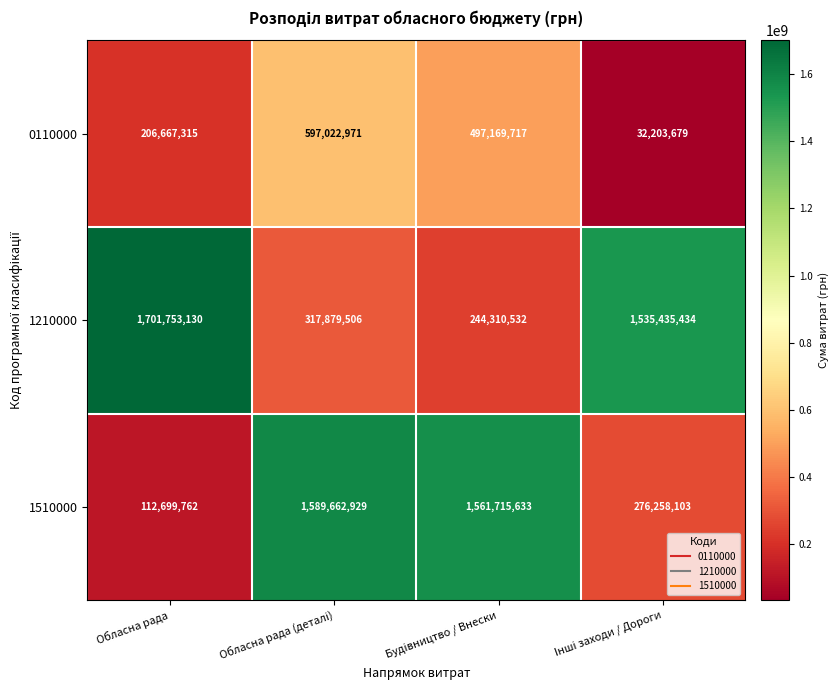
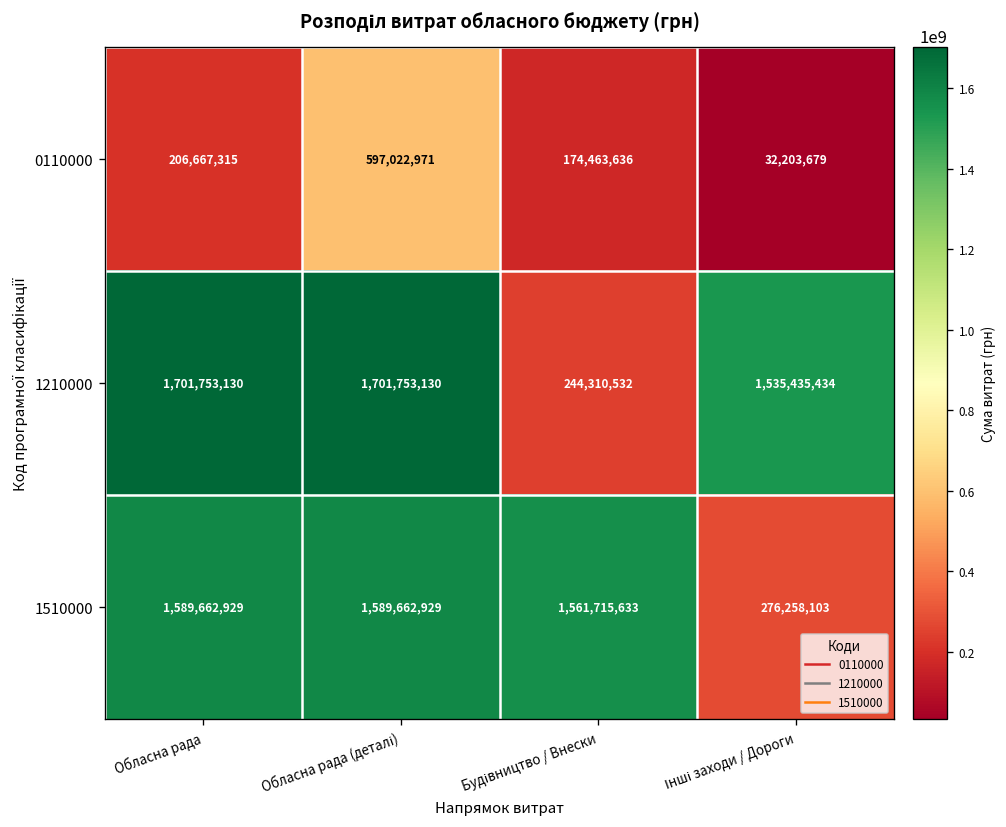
0110000, Будівництво / Внески: 497,169,717 -> 174,463,636
1210000, Обласна рада (деталі): 317,879,506 -> 1,701,753,130
1510000, Обласна рада: 112,699,762 -> 1,589,662,929
